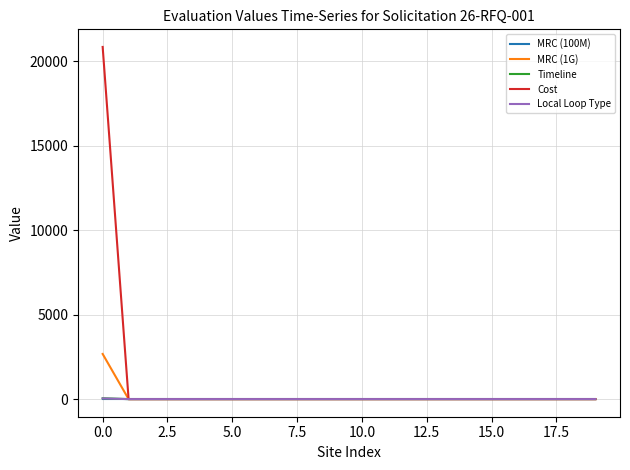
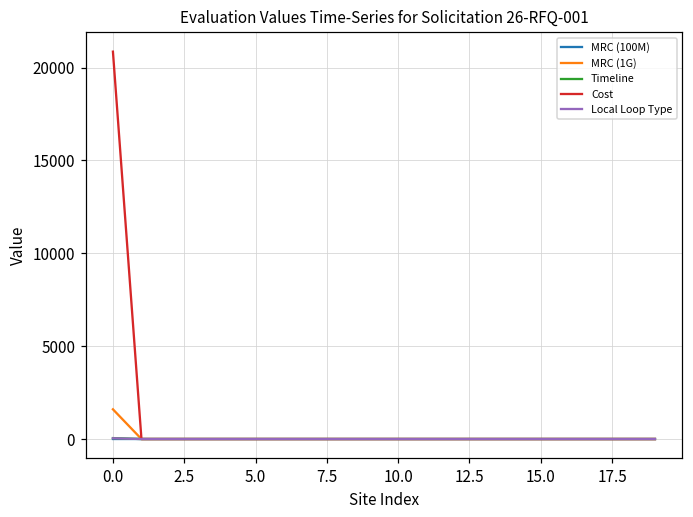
MRC (1G), 0.0: 2700 -> 1600
